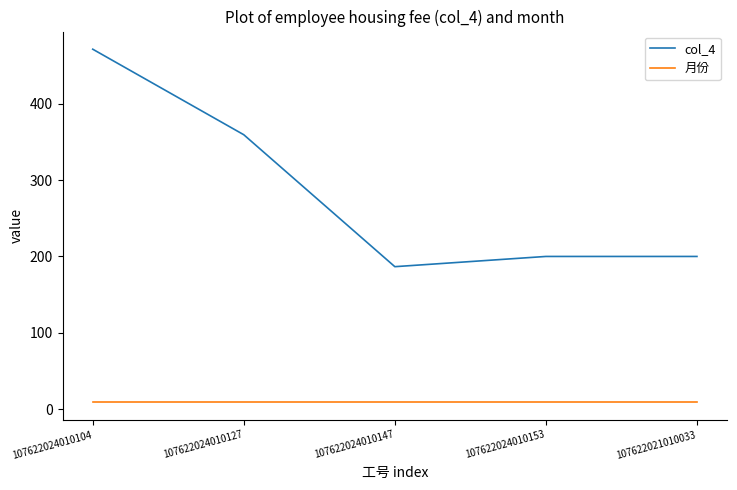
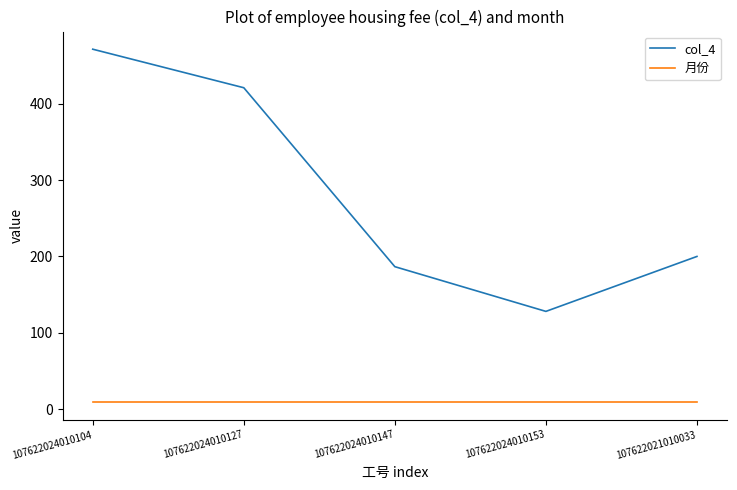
col_4, 107622024010127: 360 -> 420
col_4, 107622024010153: 200 -> 130
